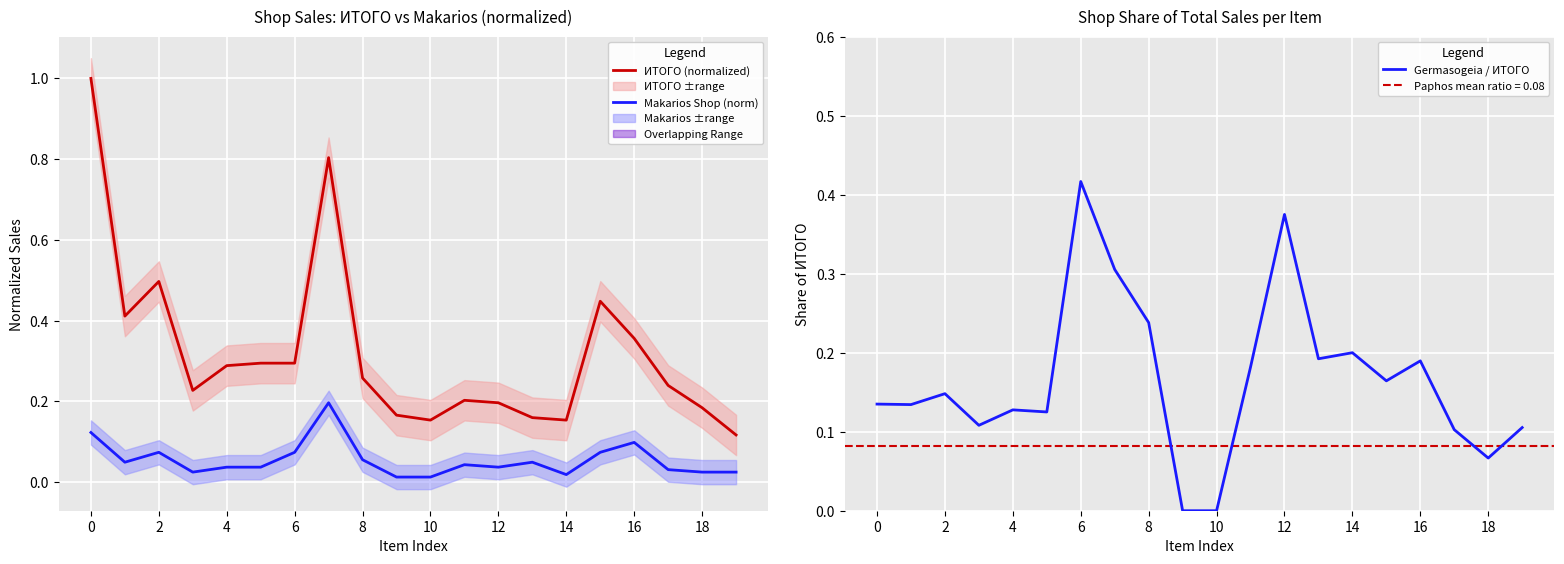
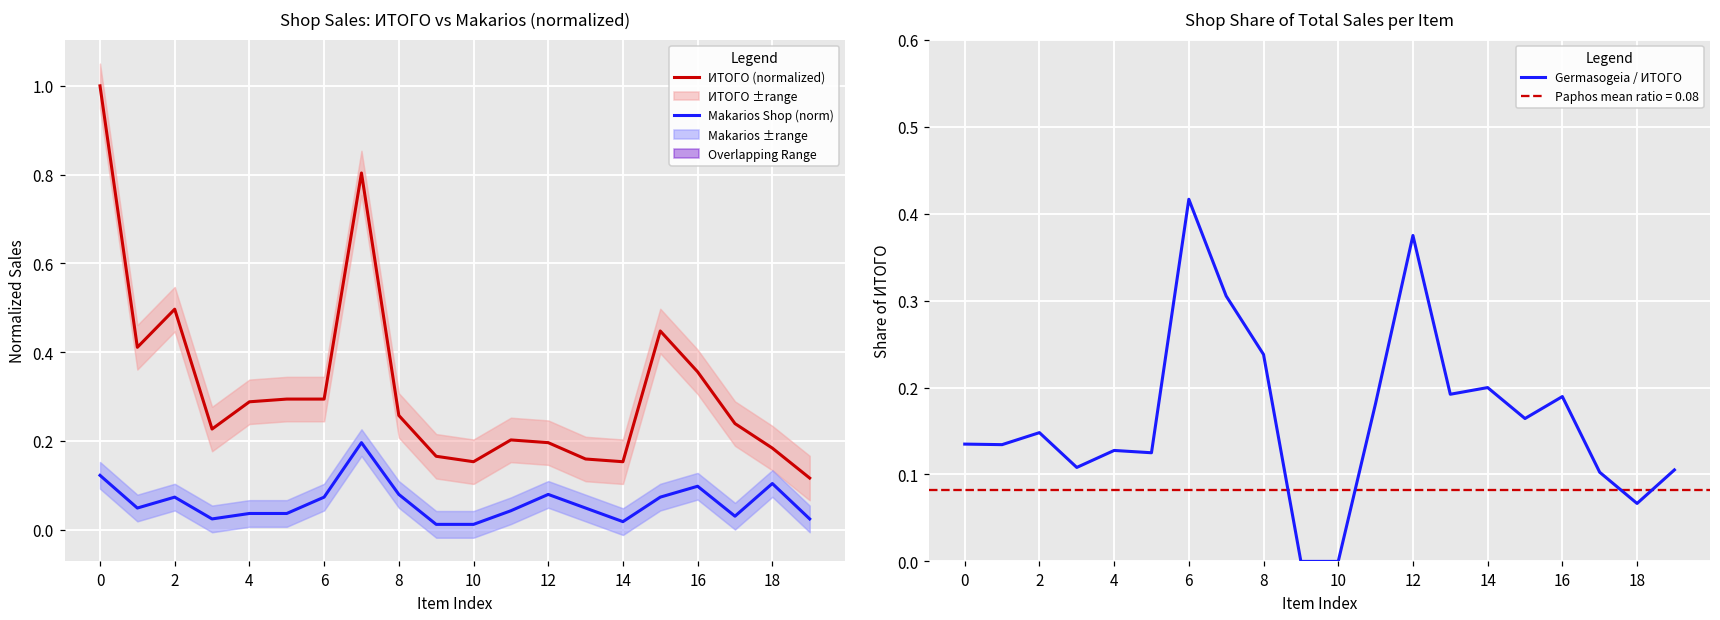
Shop Sales: ИТОГО vs Makarios (normalized), Makarios Shop (norm), 8: 0.06 -> 0.08
Shop Sales: ИТОГО vs Makarios (normalized), Makarios Shop (norm), 12: 0.04 -> 0.08
Shop Sales: ИТОГО vs Makarios (normalized), Makarios Shop (norm), 18: 0.02 -> 0.10
